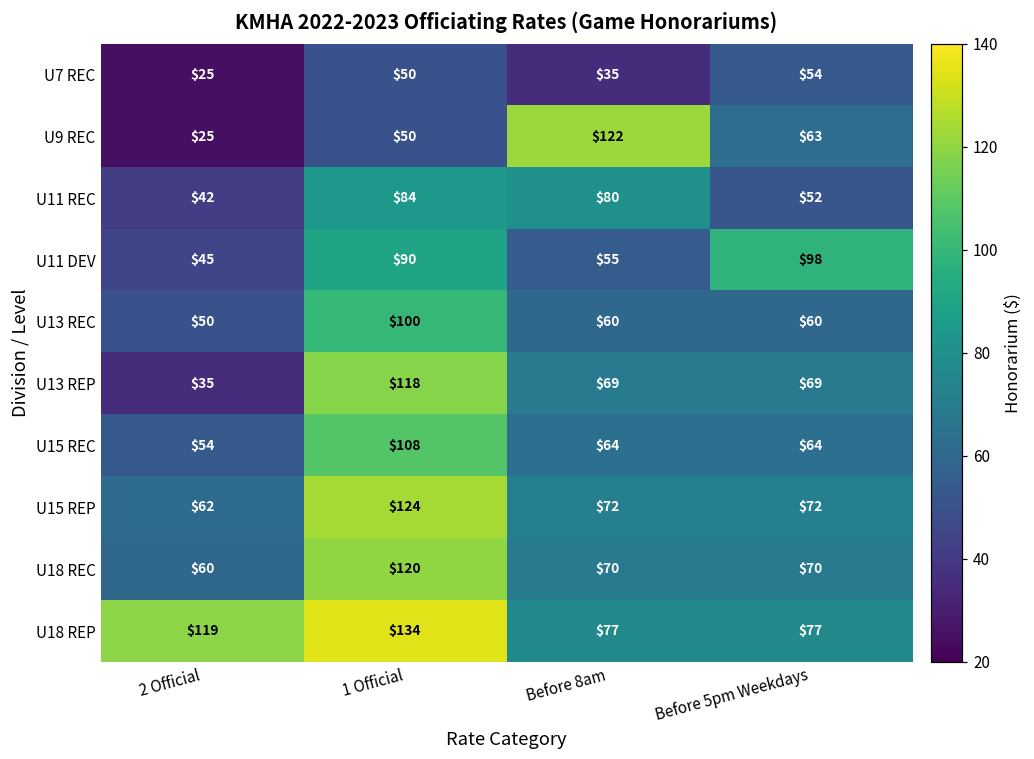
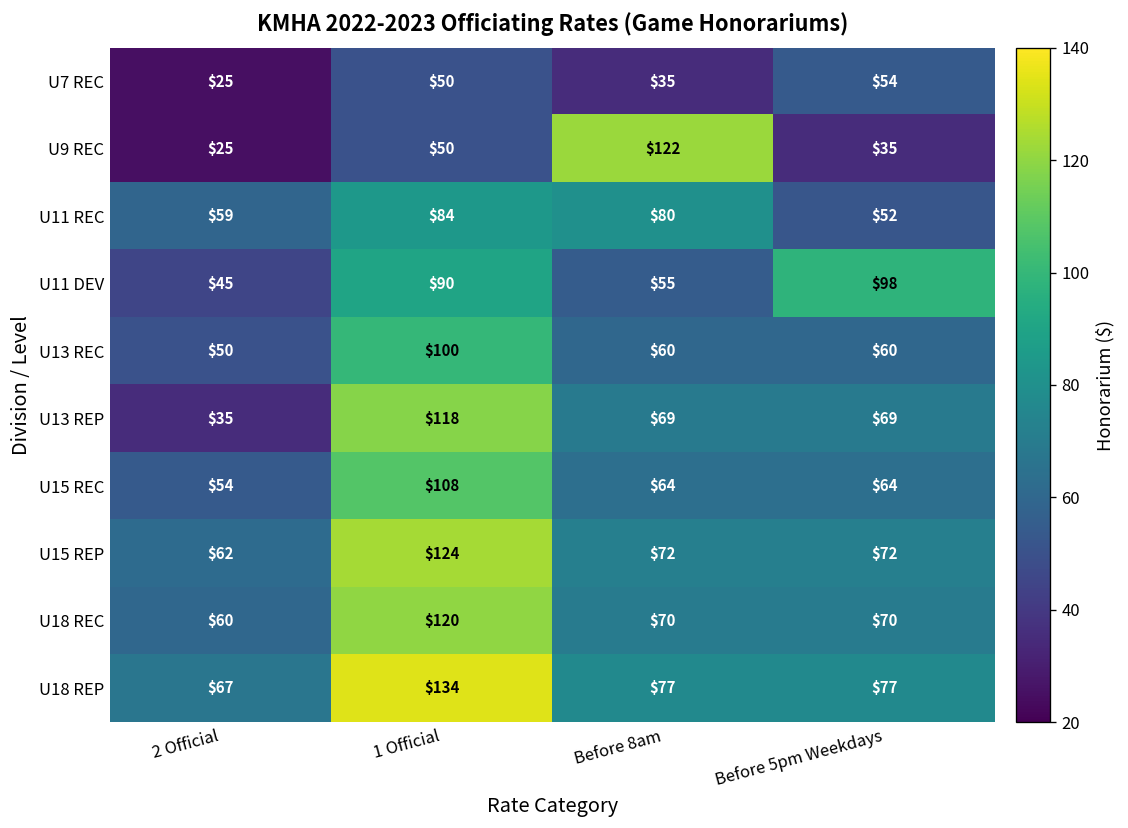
U9 REC, Before 5pm Weekdays: $63 -> $35
U11 REC, 2 Official: $42 -> $59
U18 REP, 2 Official: $119 -> $67
